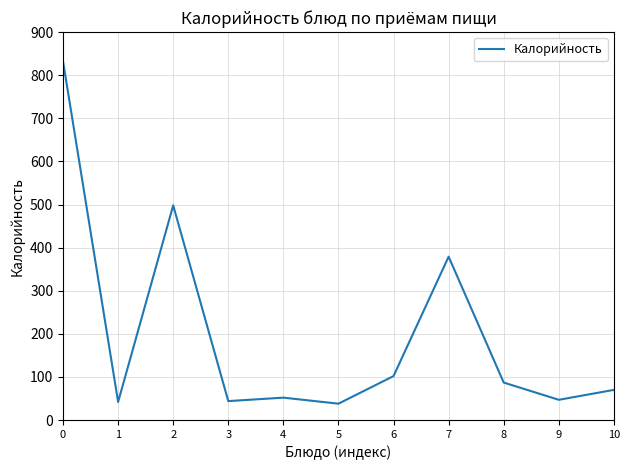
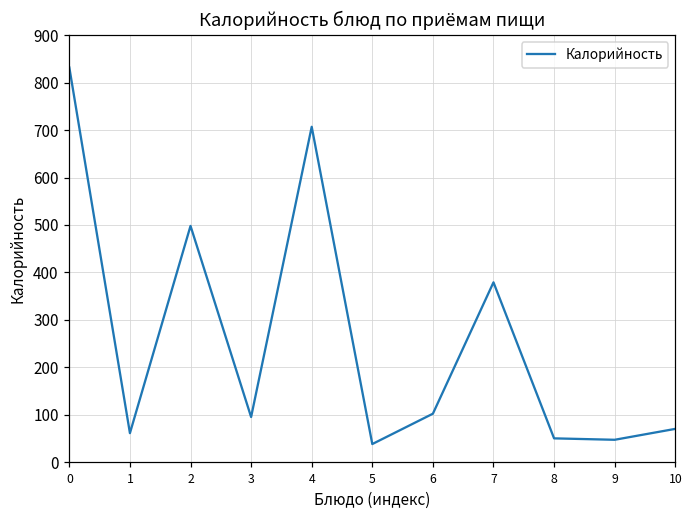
1: 40 -> 60
3: 40 -> 100
4: 50 -> 710
8: 90 -> 50
